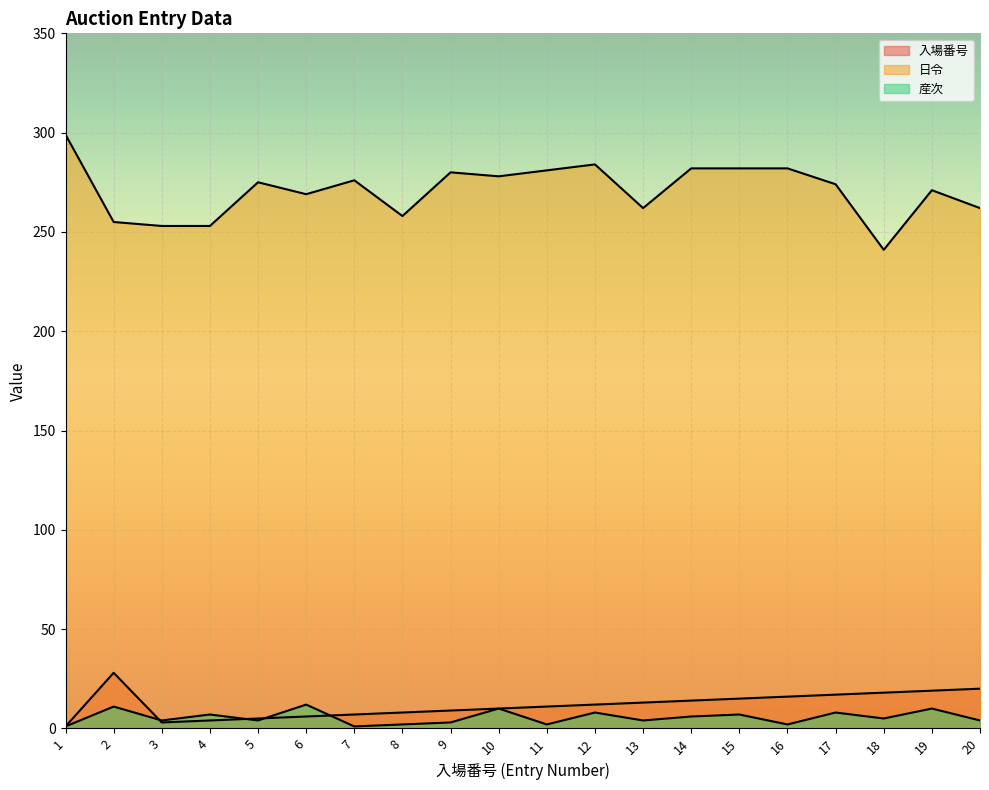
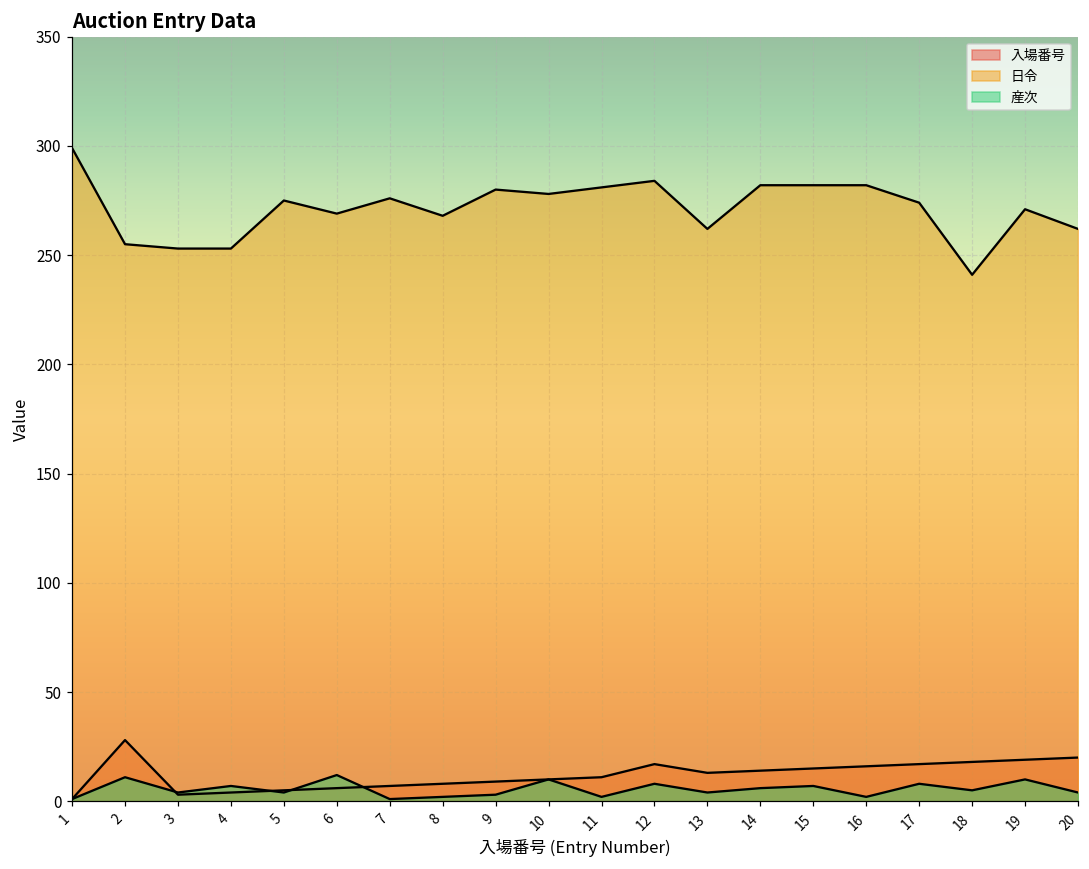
日令, 8: 258 -> 268
入場番号, 12: 12 -> 17
